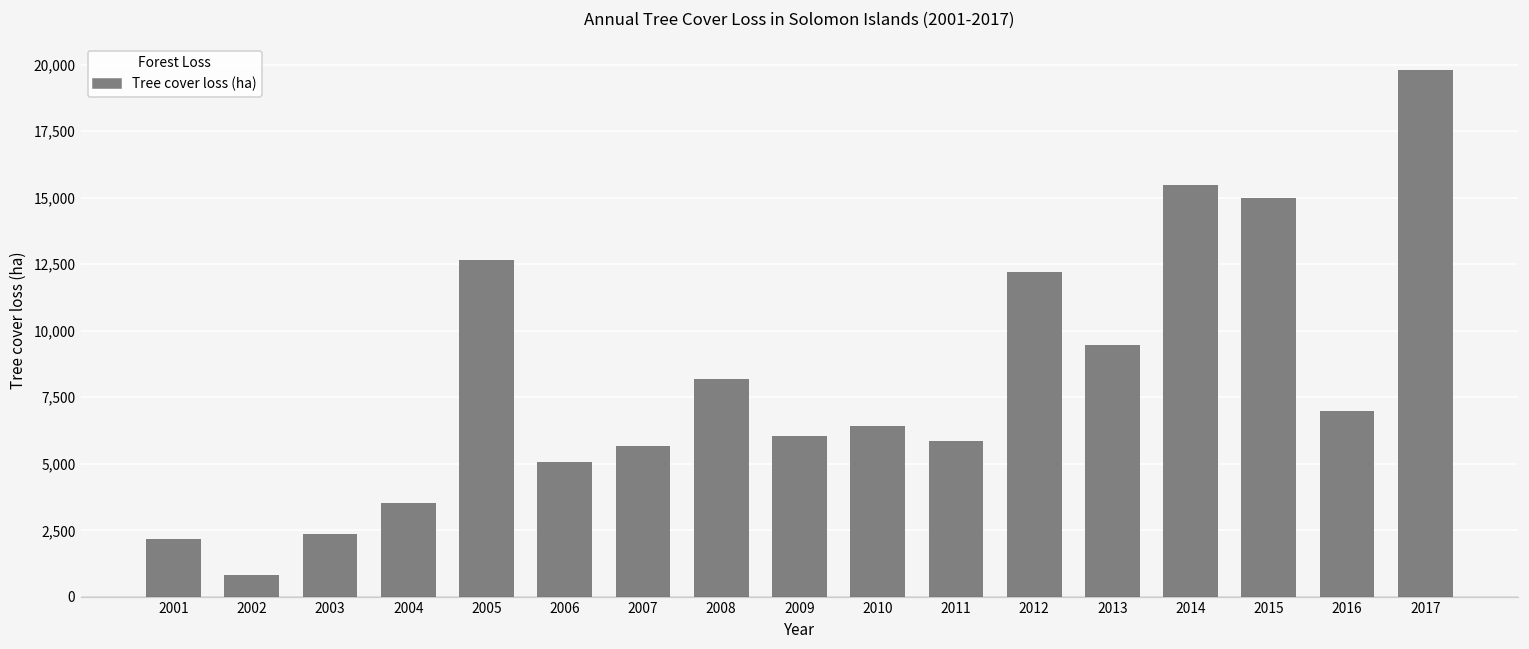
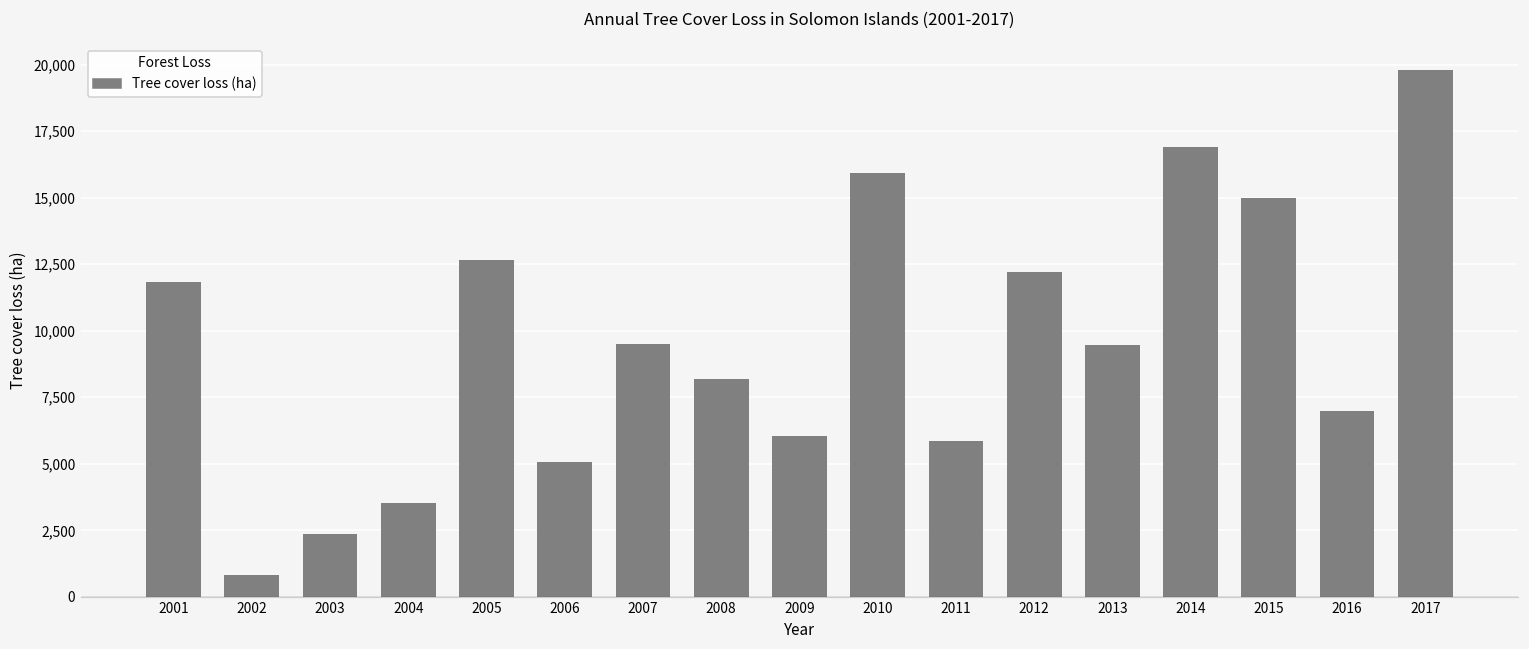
2001: 2,200 -> 11,800
2007: 5,700 -> 9,500
2010: 6,400 -> 15,900
2014: 15,500 -> 16,900
